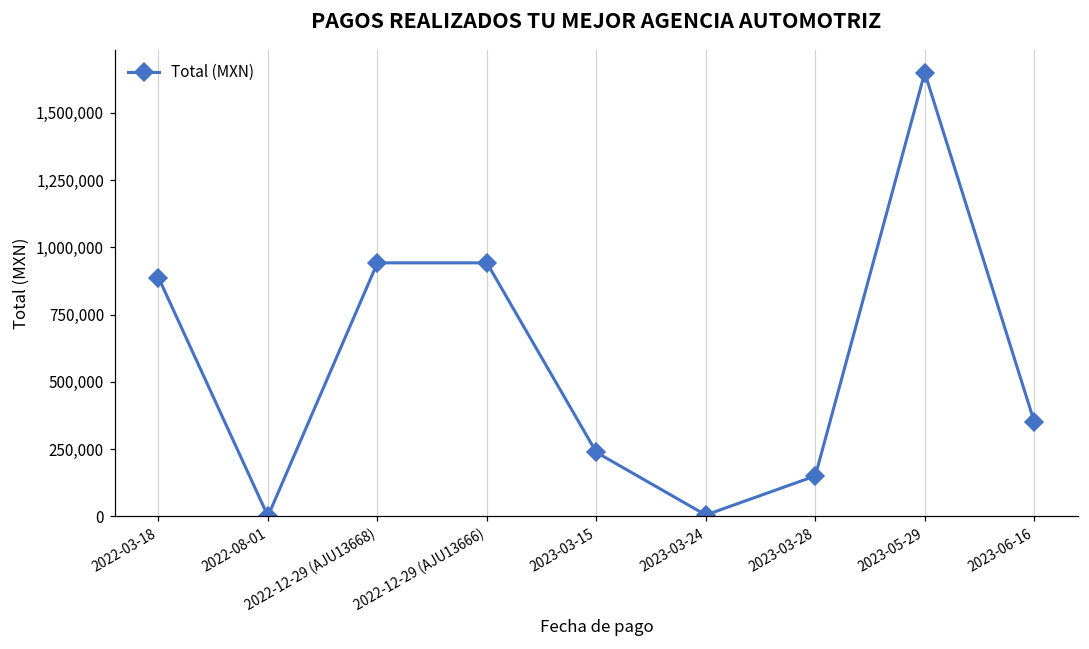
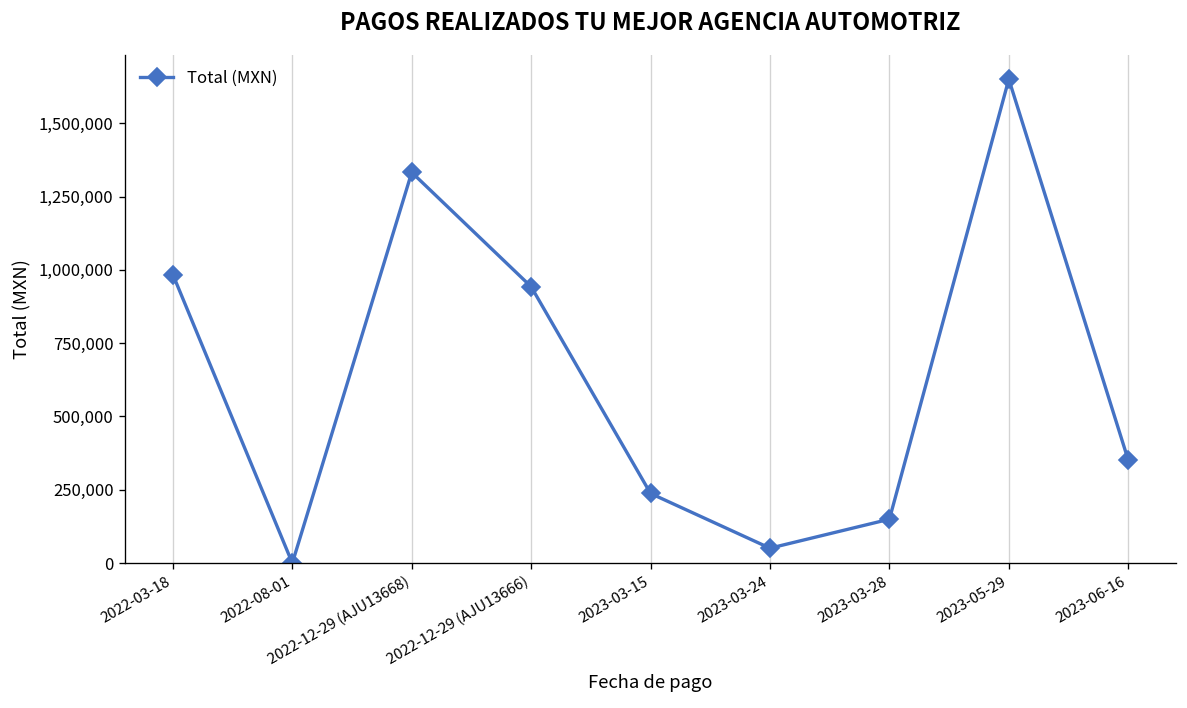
2022-03-18: 890,000 -> 980,000
2022-12-29 (AJU13668): 940,000 -> 1,330,000
2023-03-24: 0 -> 50,000
